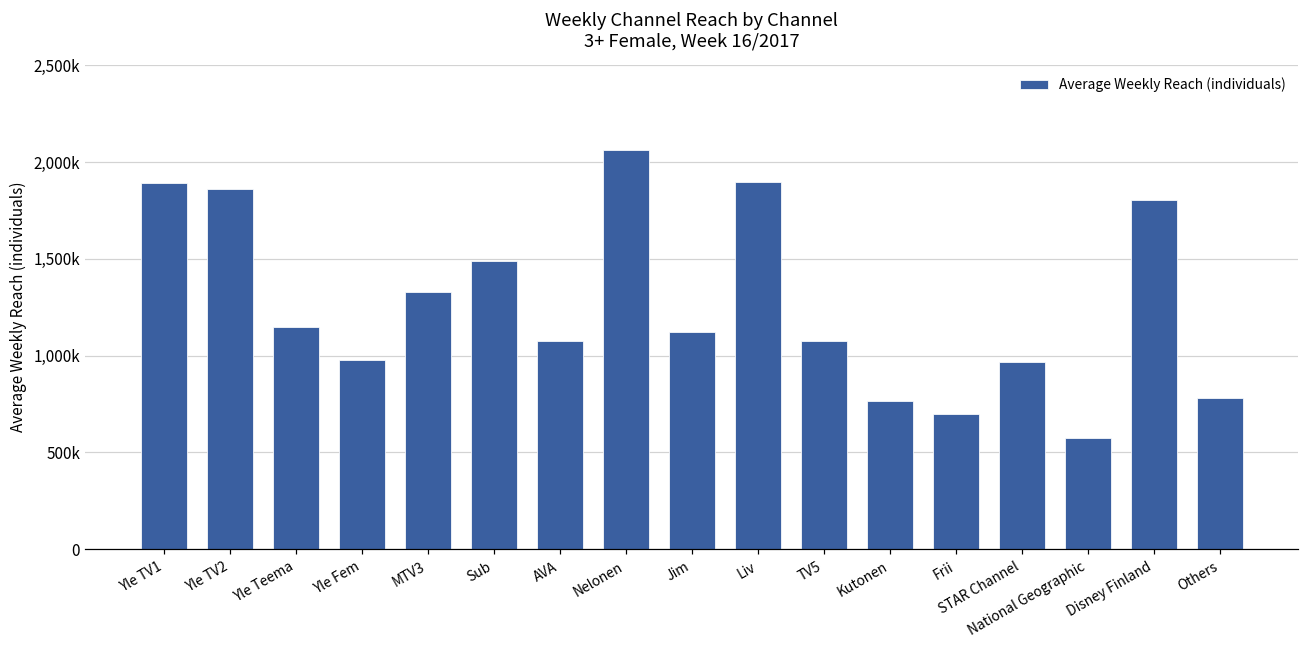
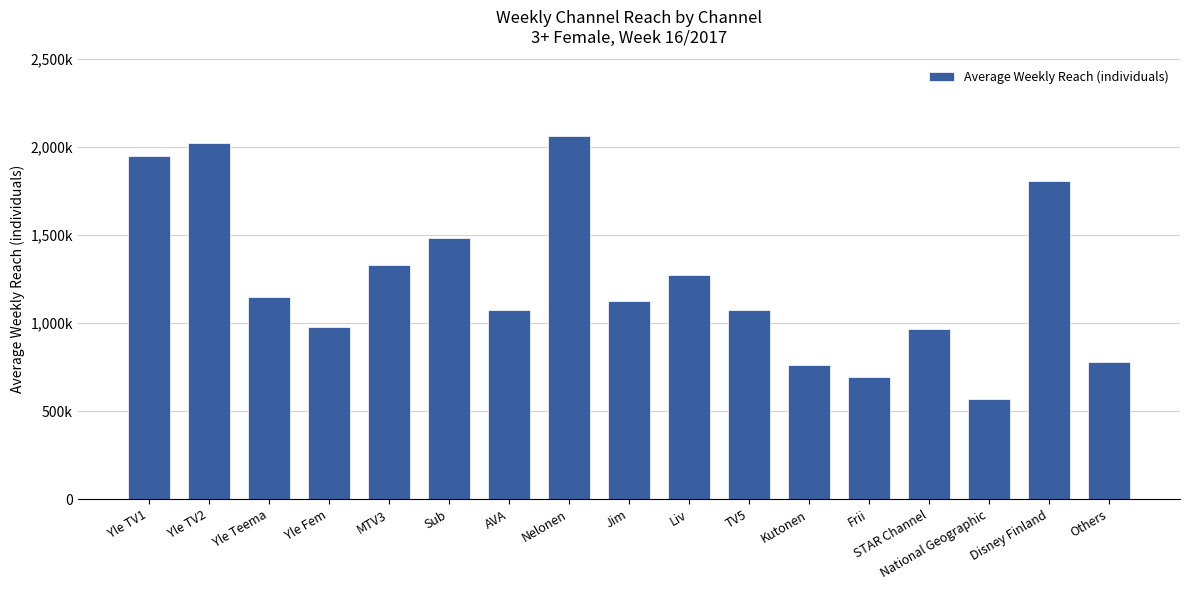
Yle TV1: 1,890,000 -> 1,950,000
Yle TV2: 1,860,000 -> 2,020,000
Liv: 1,900,000 -> 1,280,000
